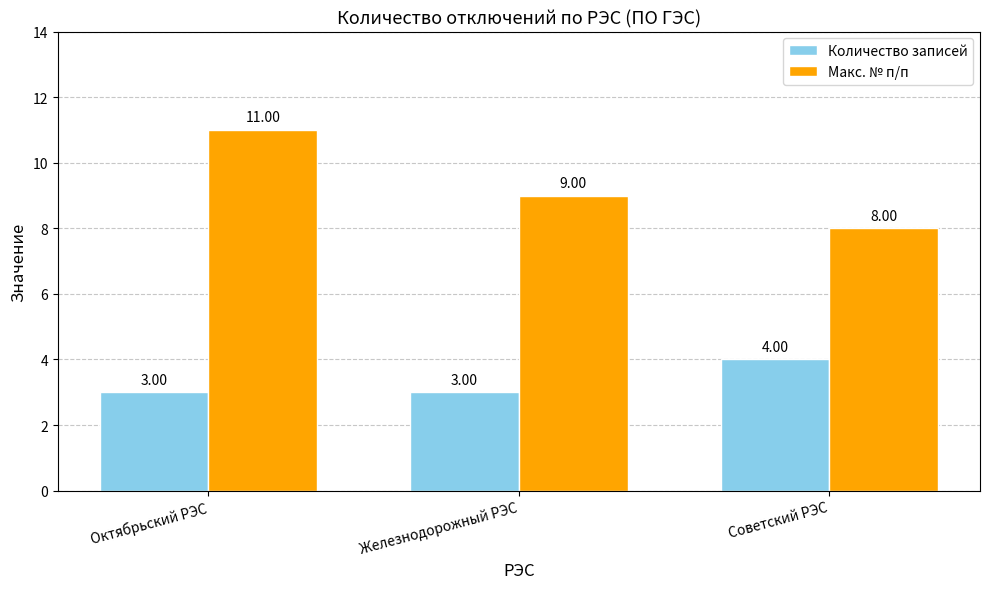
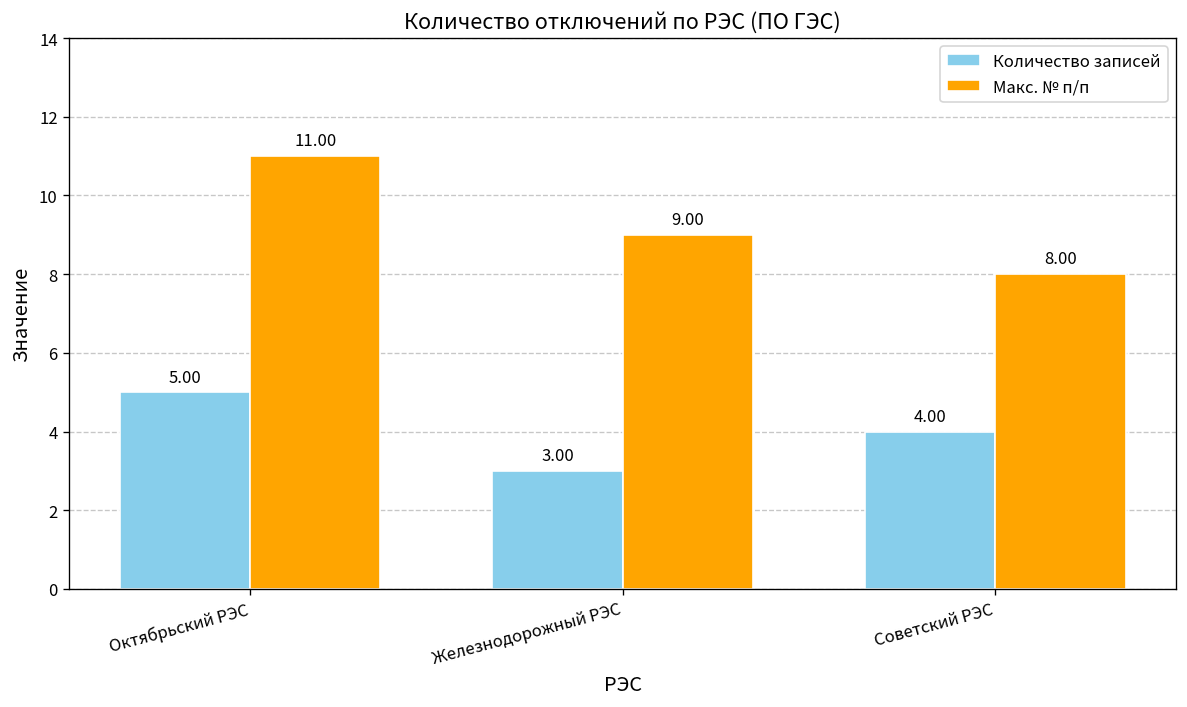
Количество записей, Октябрьский РЭС: 3.00 -> 5.00
